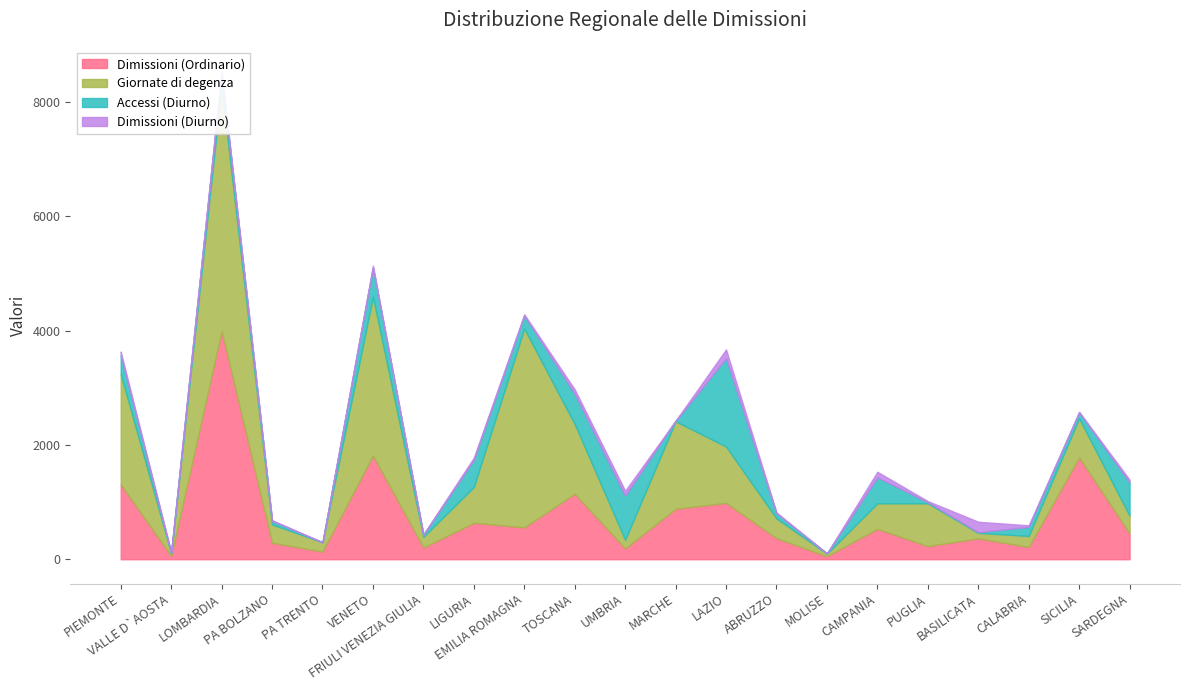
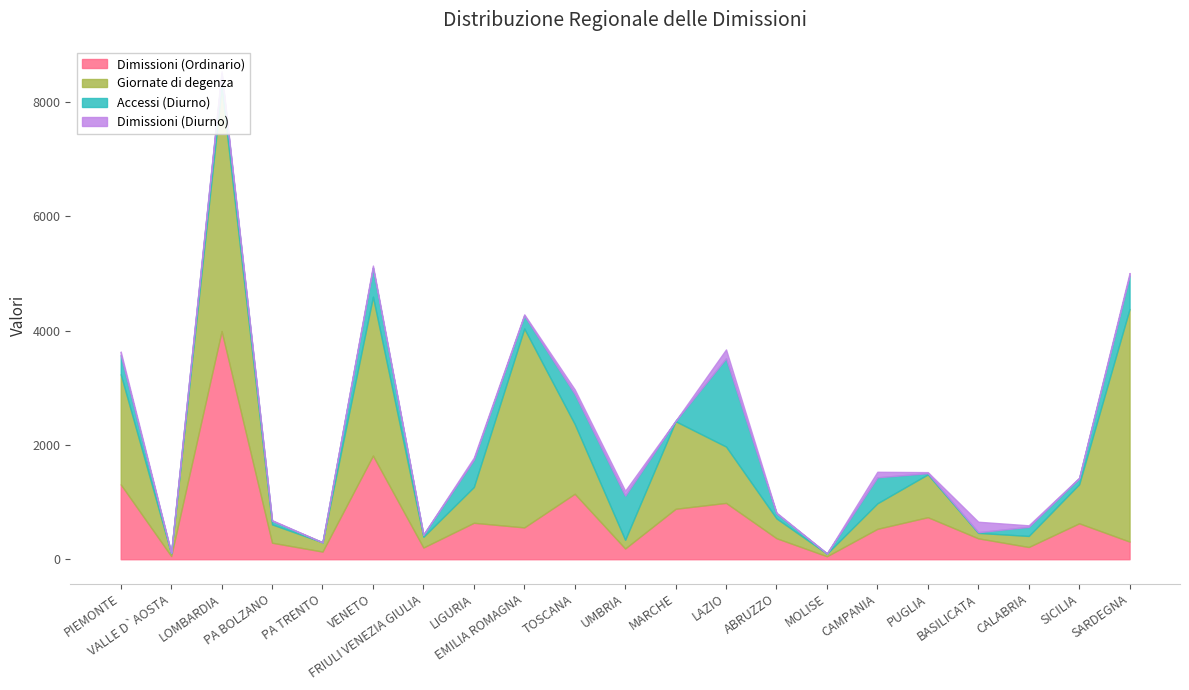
Dimissioni (Ordinario), PUGLIA: 200 -> 700
Dimissioni (Ordinario), SICILIA: 1800 -> 600
Dimissioni (Ordinario), SARDEGNA: 500 -> 300
Giornate di degenza, SARDEGNA: 300 -> 4100
